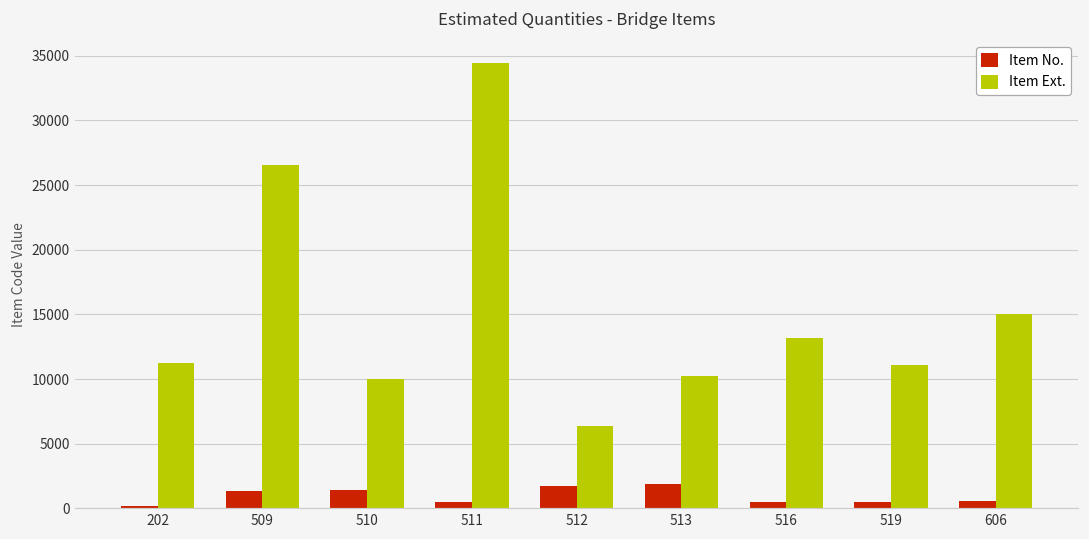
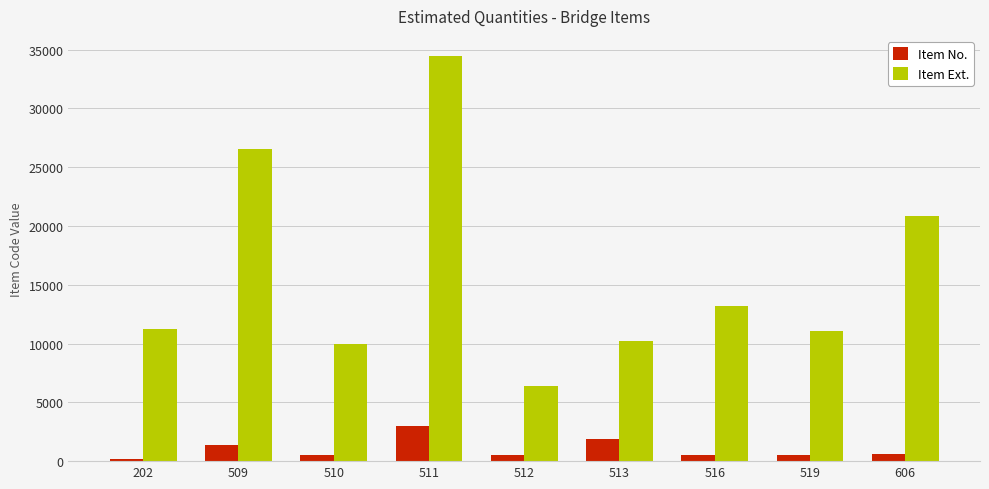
Item No., 510: 1400 -> 500
Item No., 511: 500 -> 3000
Item No., 512: 1700 -> 500
Item Ext., 606: 15100 -> 20900
